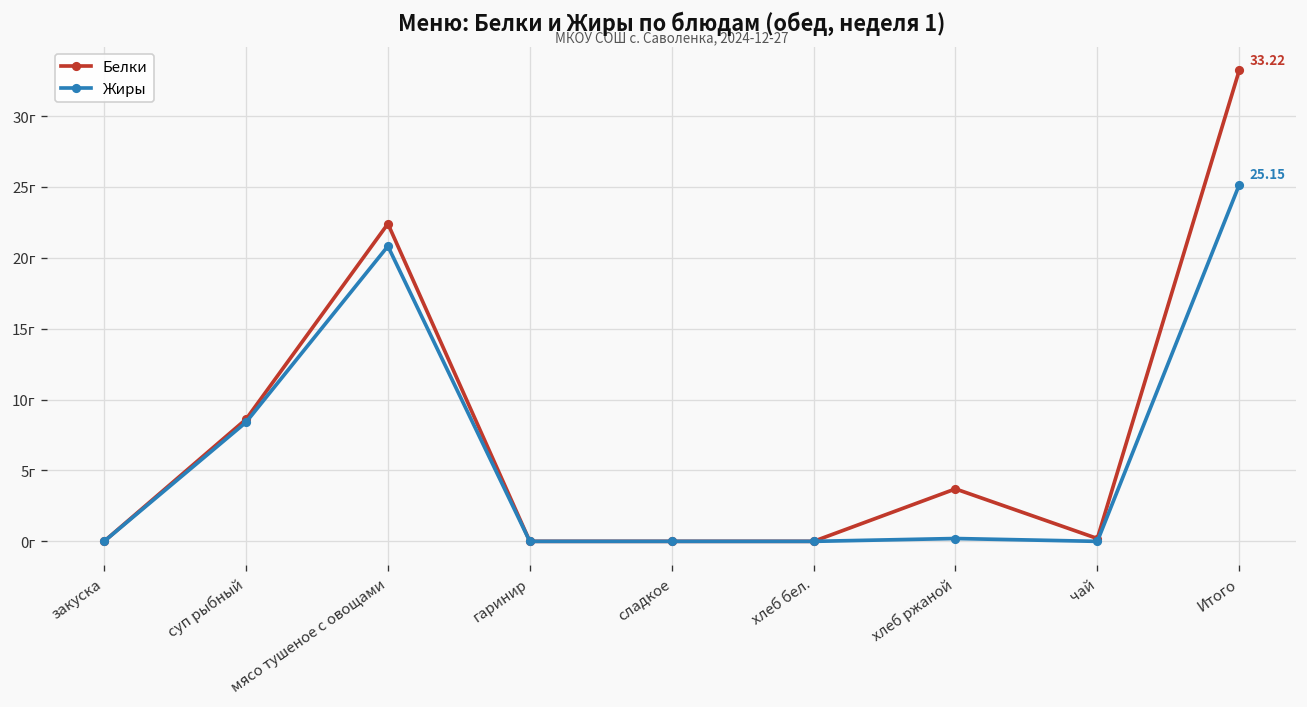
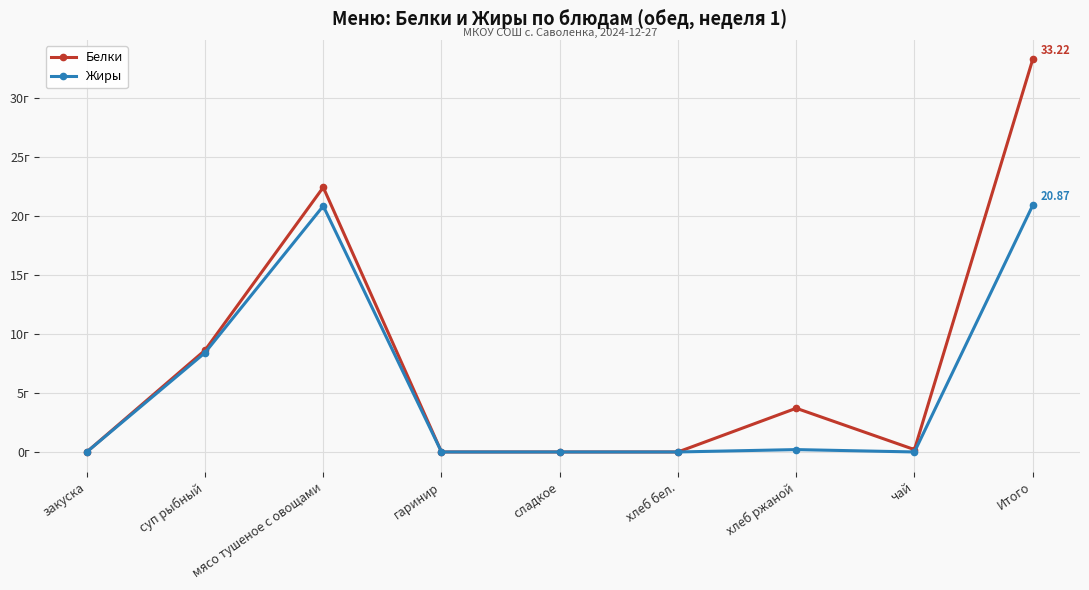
Жиры, Итого: 25.15 -> 20.87
